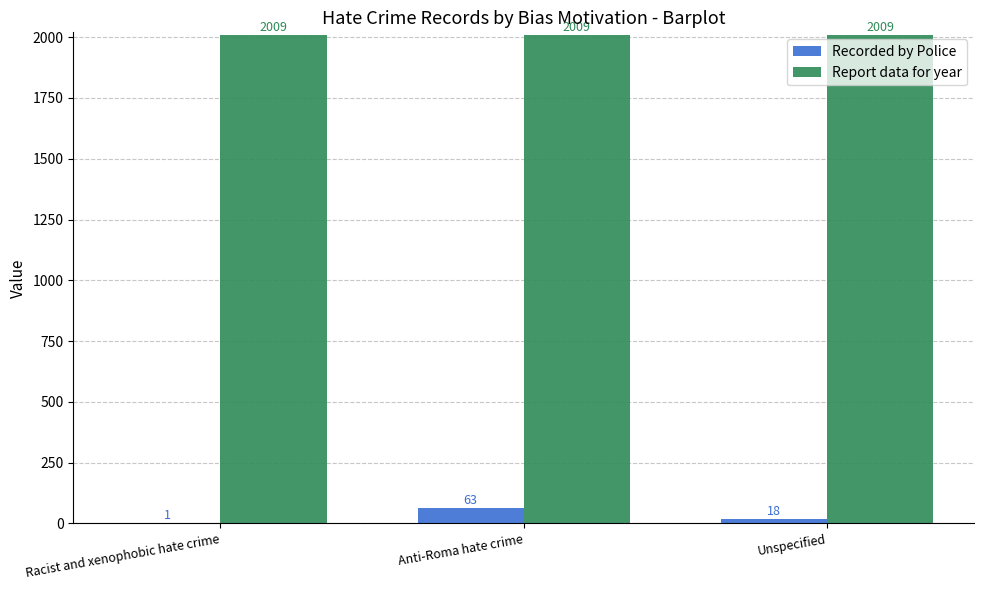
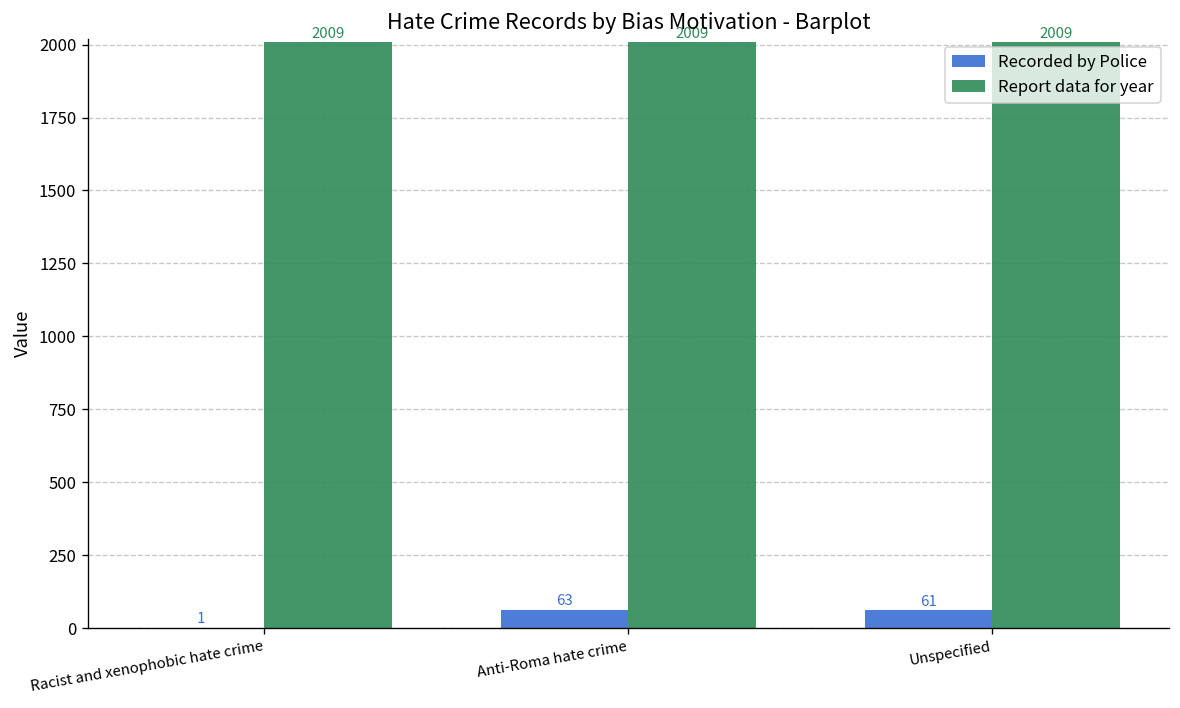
Recorded by Police, Unspecified: 18 -> 61
